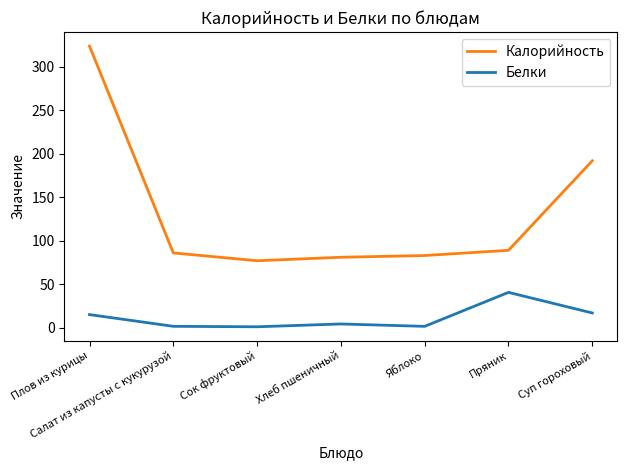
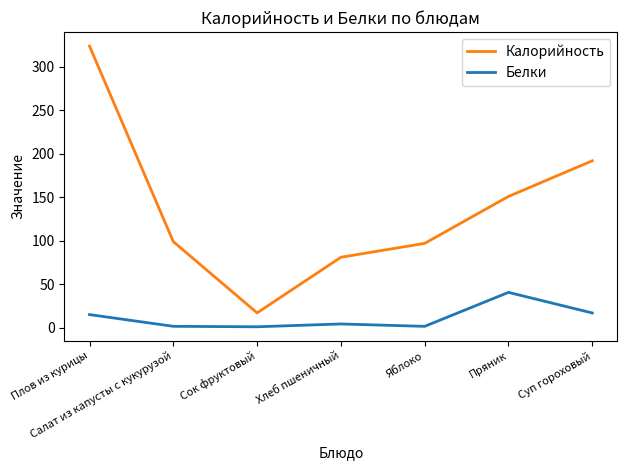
Калорийность, Салат из капусты с кукурузой: 90 -> 100
Калорийность, Сок фруктовый: 80 -> 20
Калорийность, Яблоко: 80 -> 100
Калорийность, Пряник: 90 -> 150
